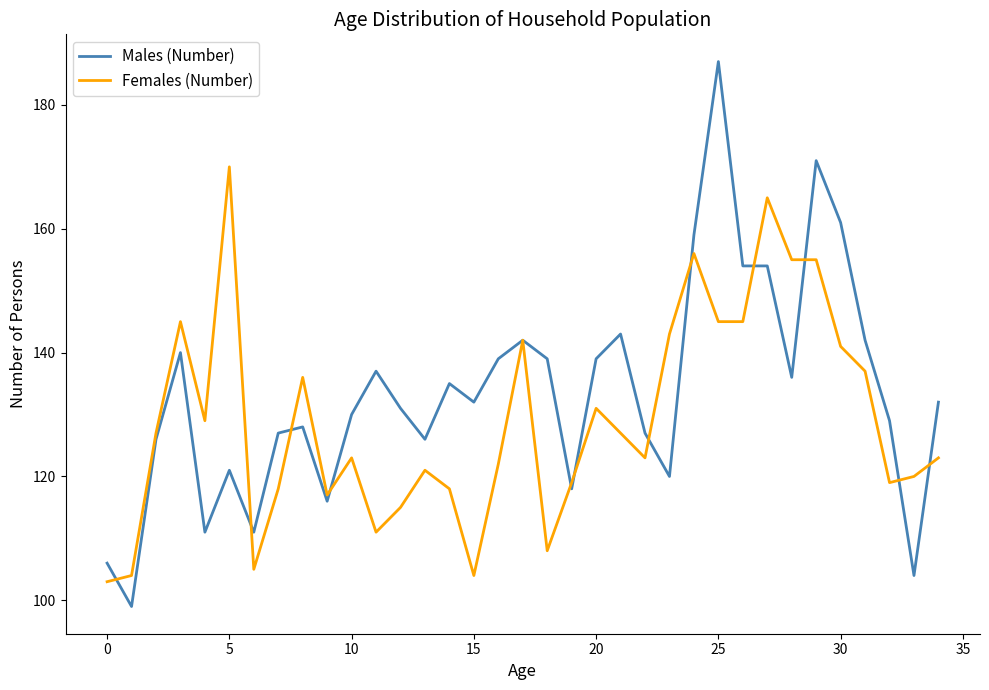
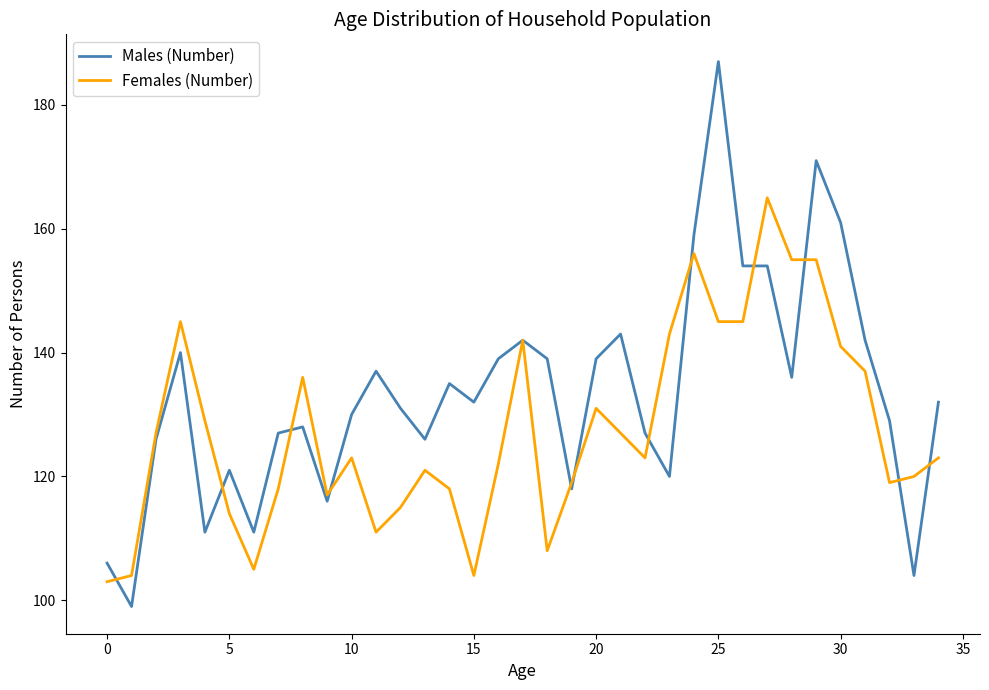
Females (Number), 5: 170 -> 114
